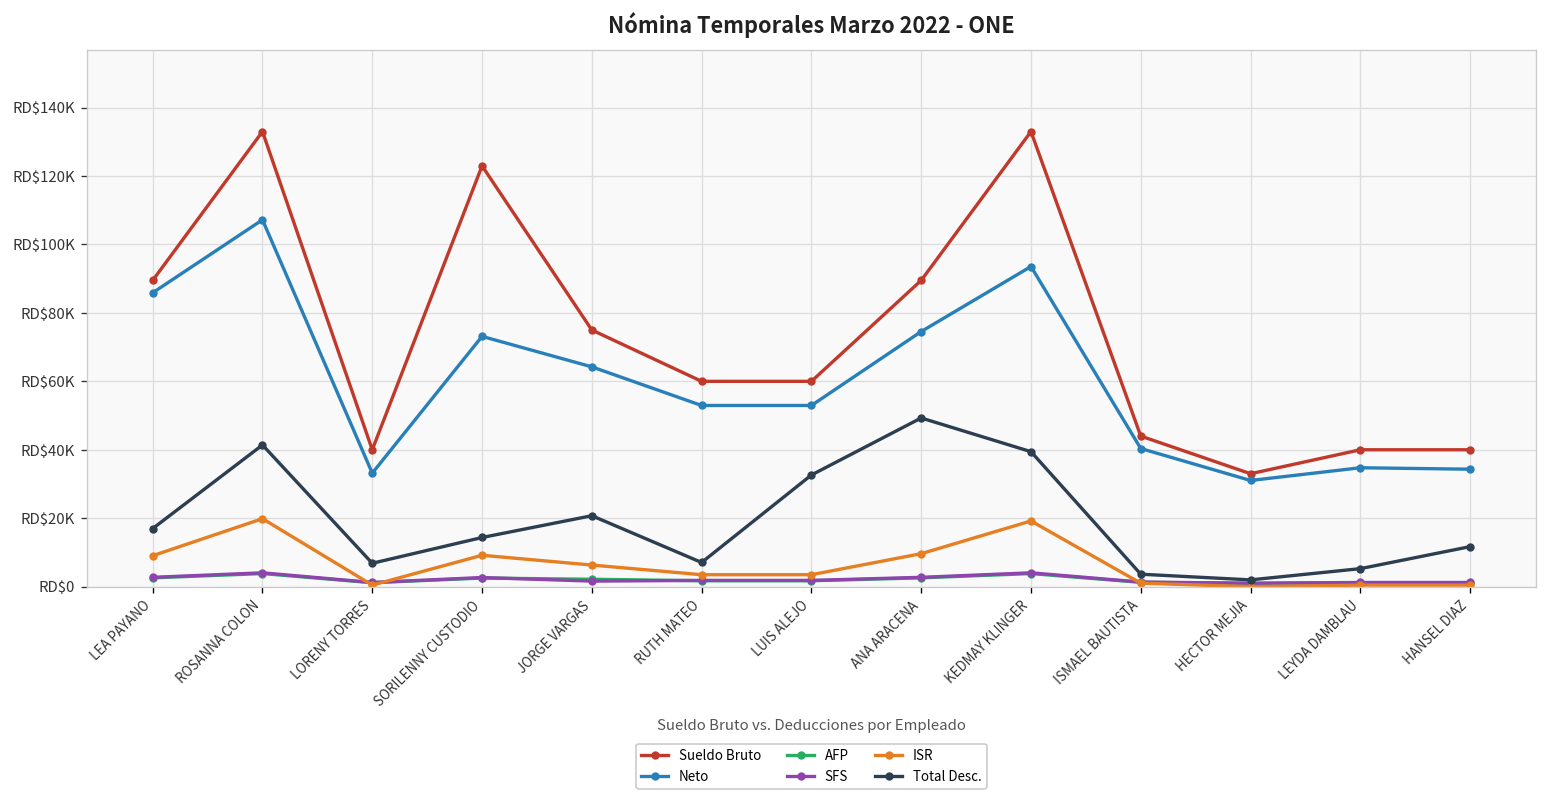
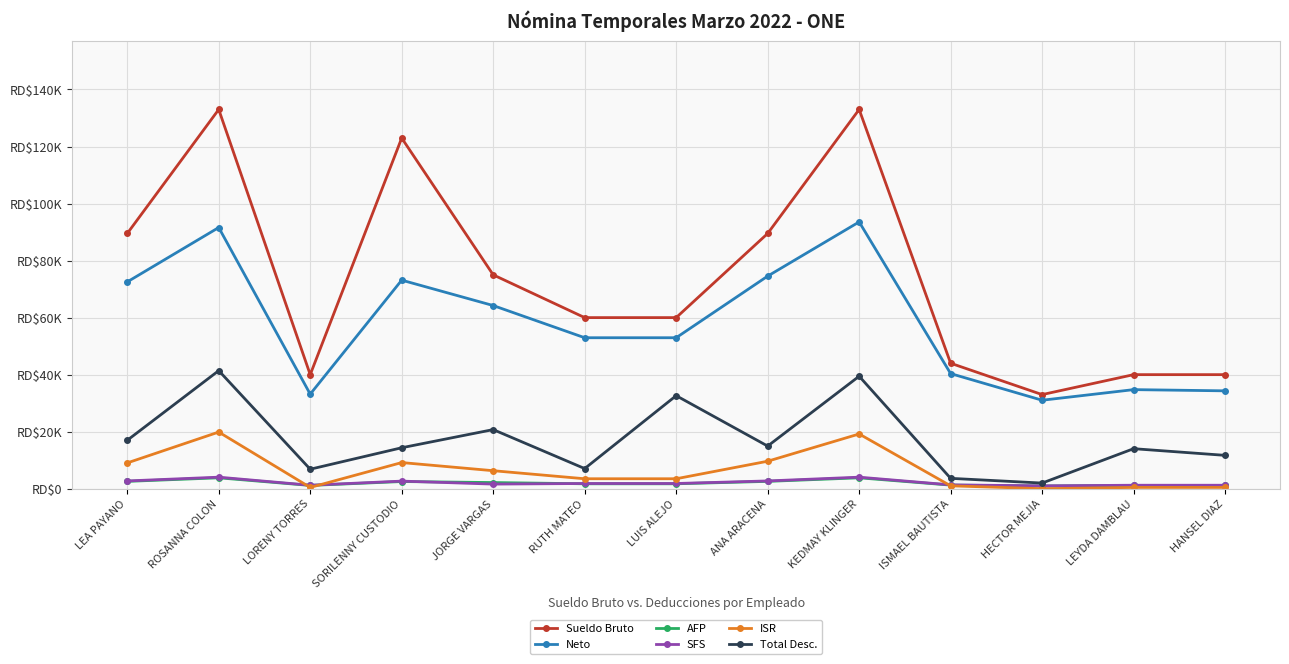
Neto, LEA PAYANO: RD$86000 -> RD$73000
Neto, ROSANNA COLON: RD$107000 -> RD$92000
Total Desc., ANA ARACENA: RD$49000 -> RD$15000
Total Desc., LEYDA DAMBLAU: RD$5000 -> RD$14000
